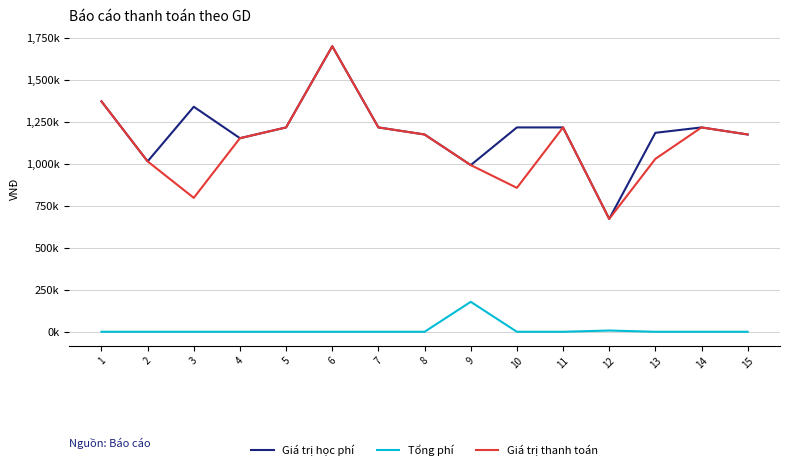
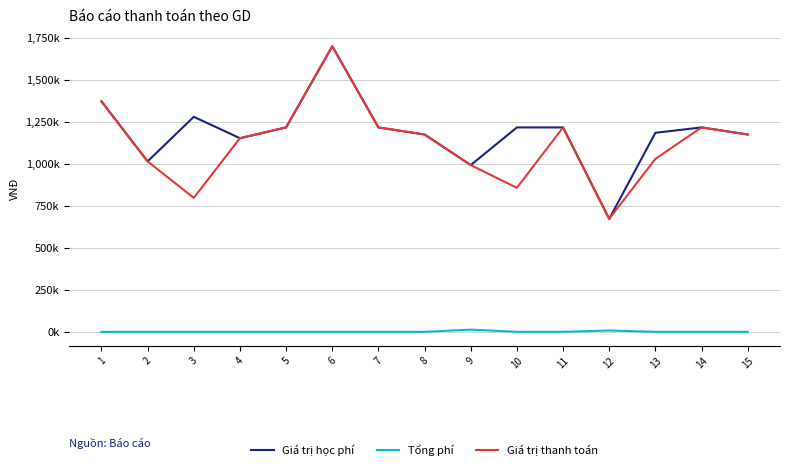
Giá trị học phí, 3: 1,340,000 -> 1,280,000
Tổng phí, 9: 180,000 -> 20,000
